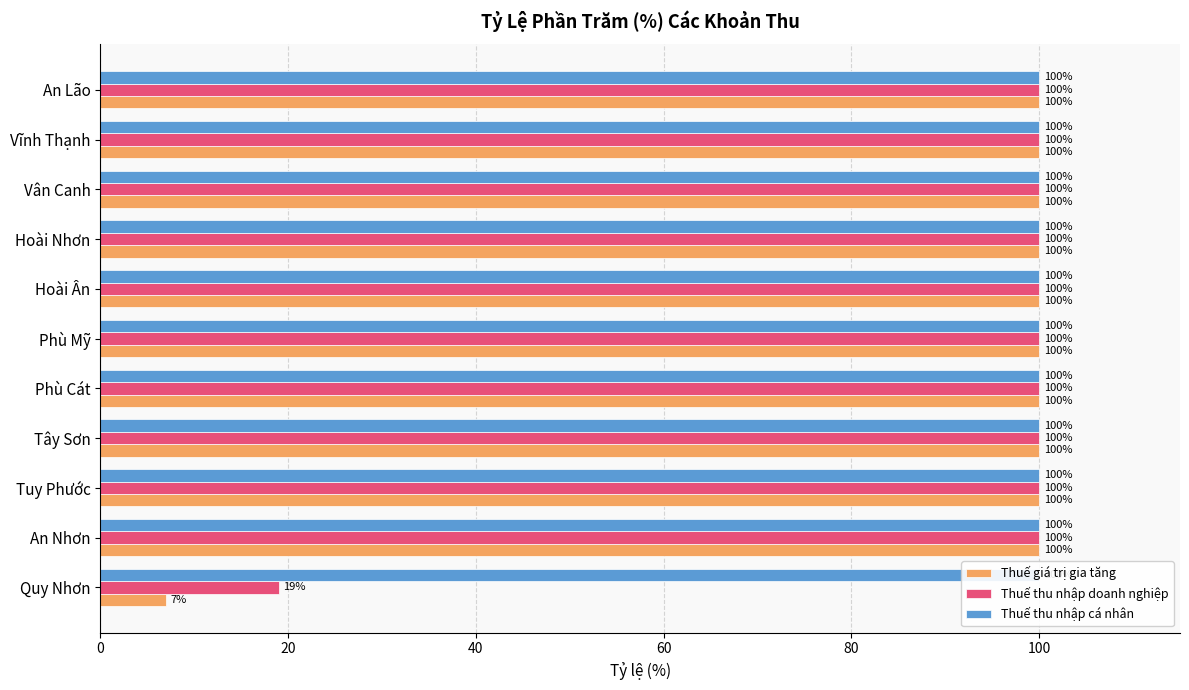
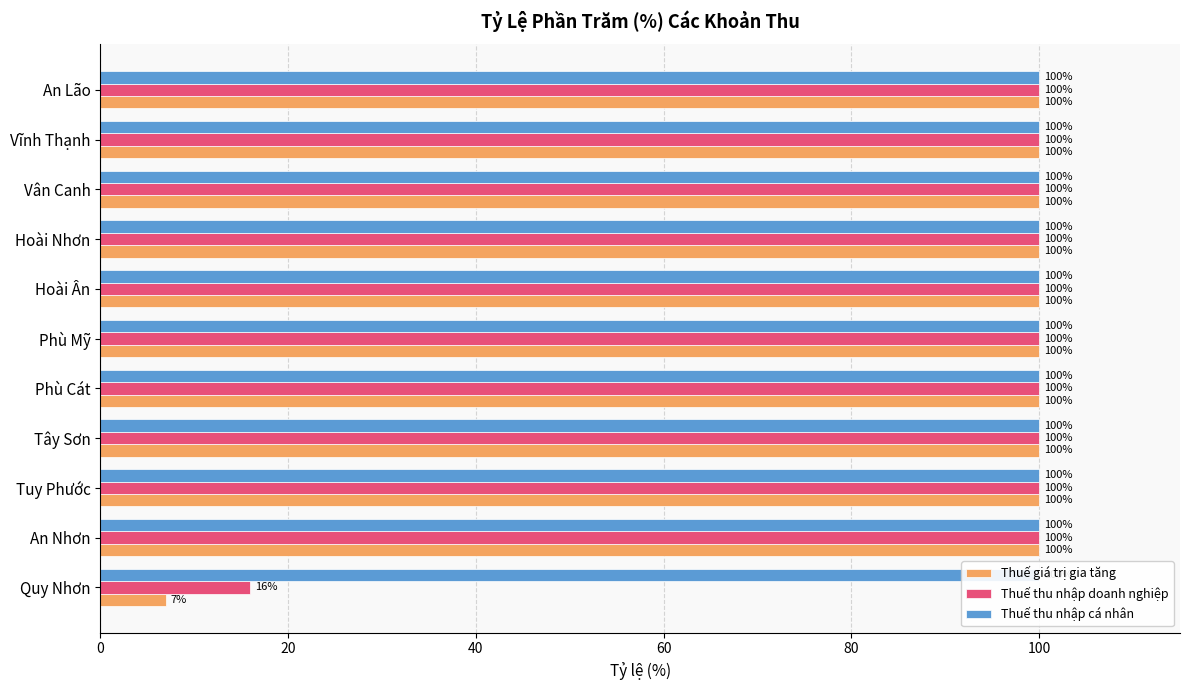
Thuế thu nhập doanh nghiệp, Quy Nhơn: 19% -> 16%
